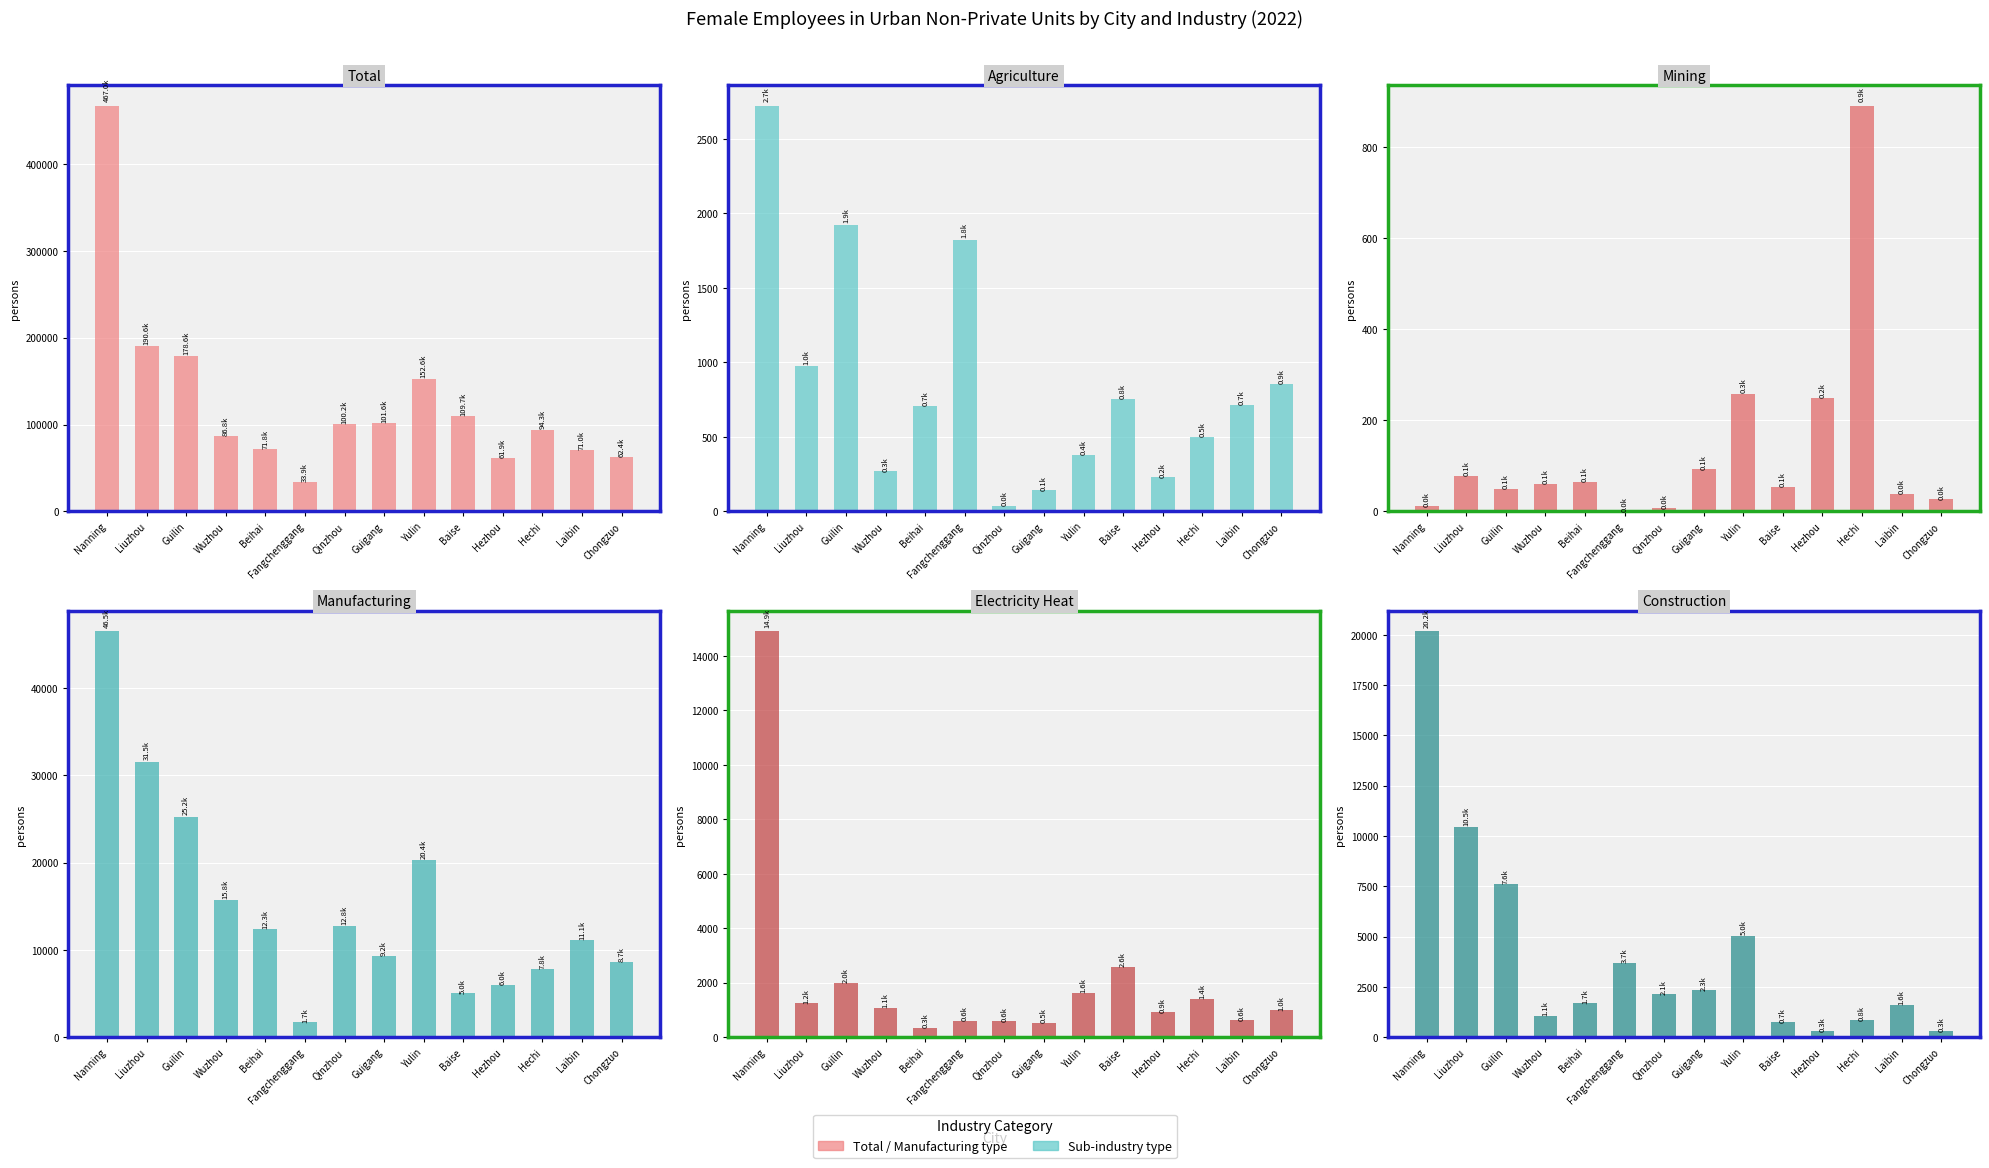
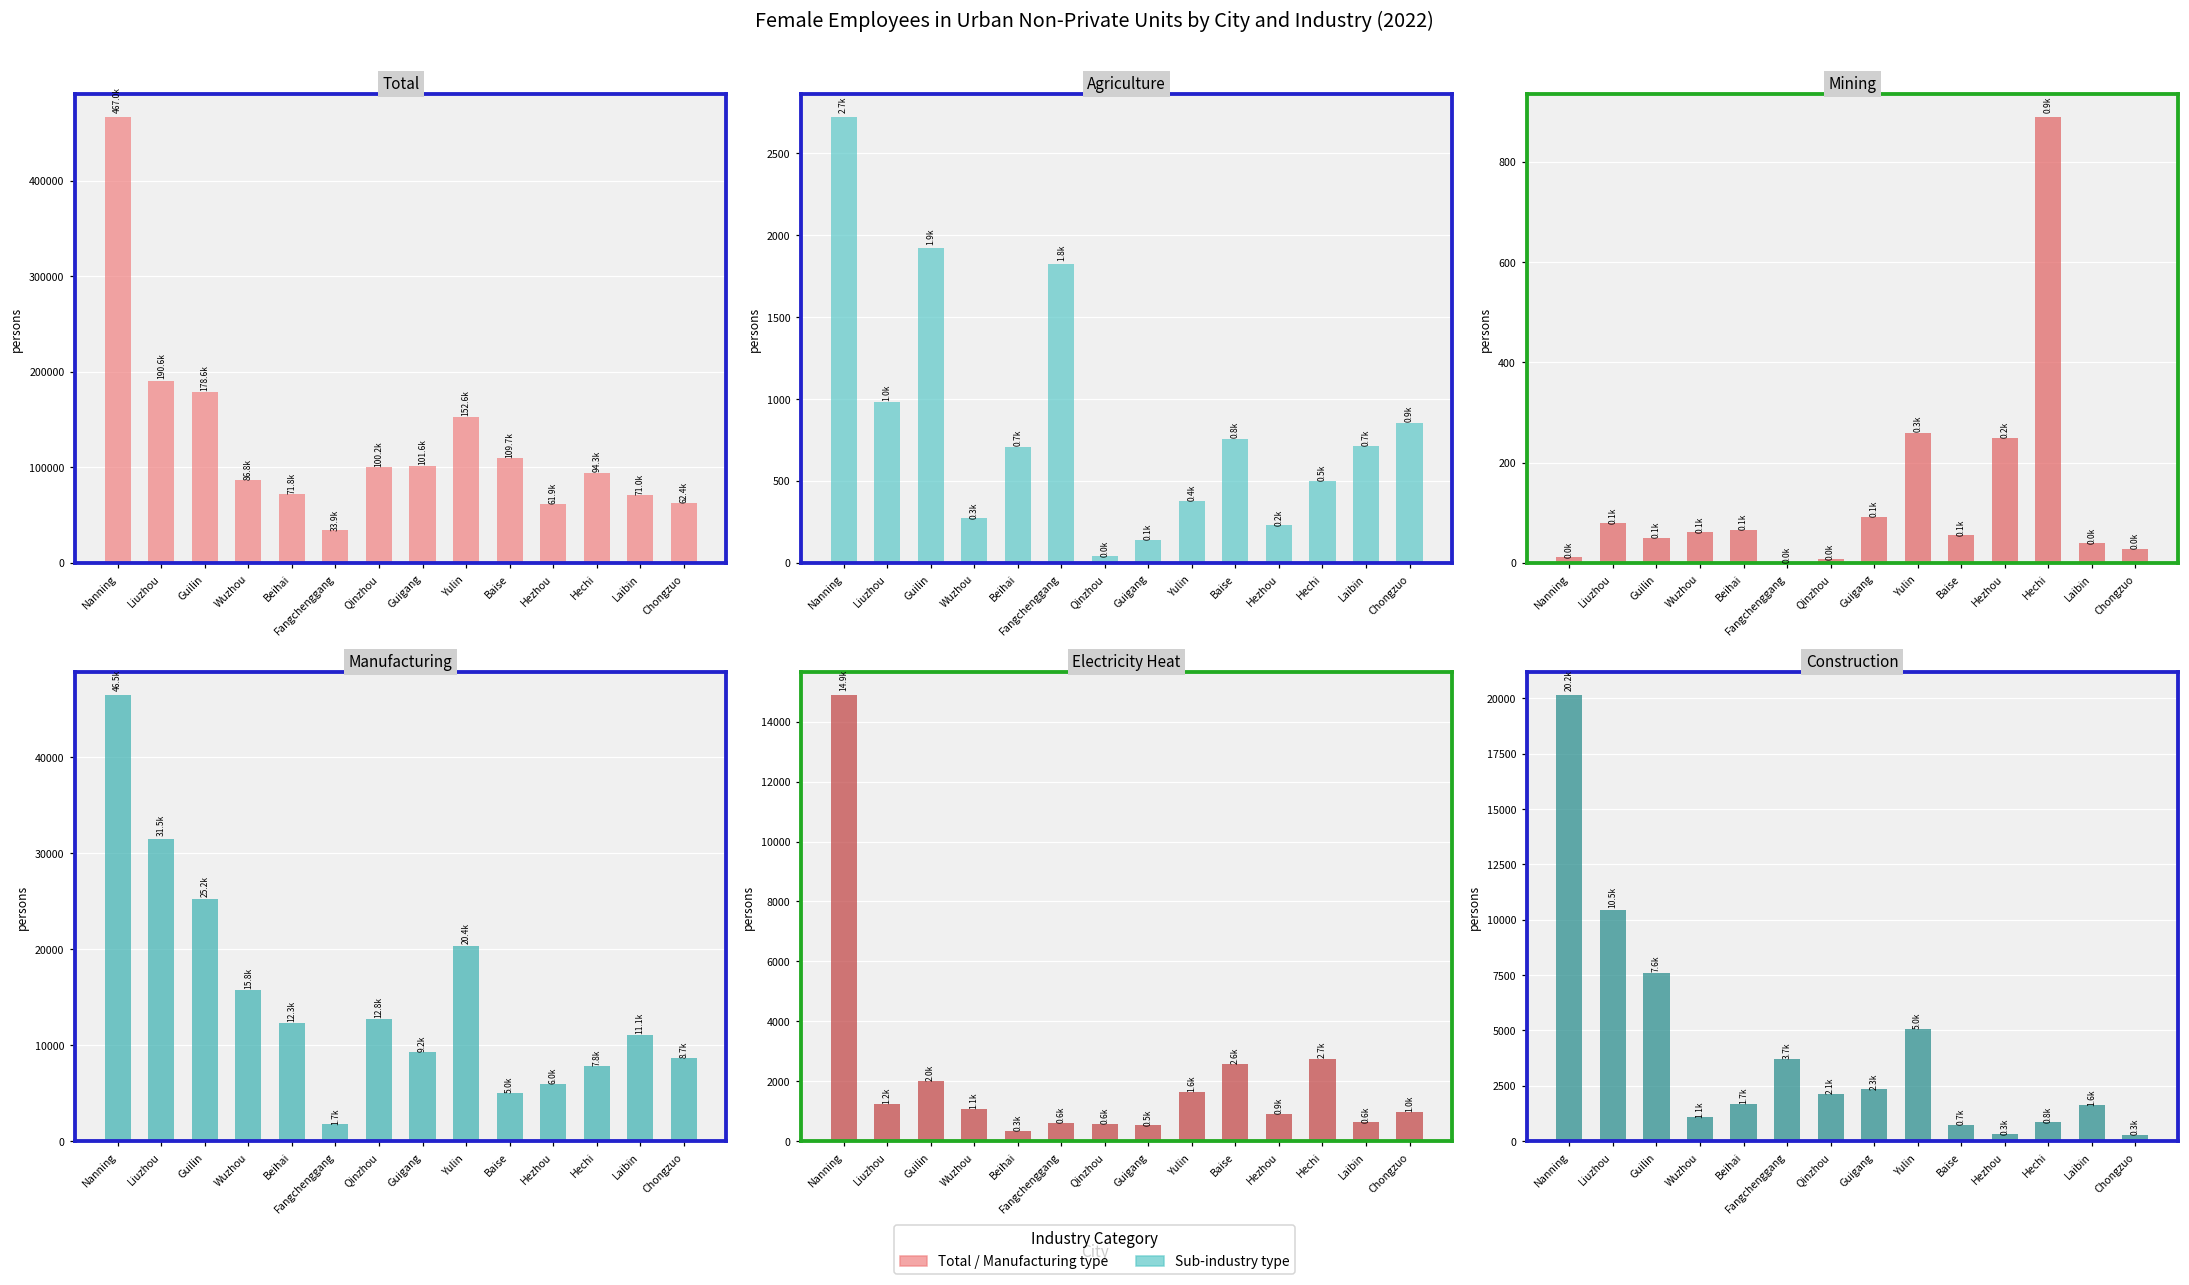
Electricity Heat, Hechi: 1.4k -> 2.7k
